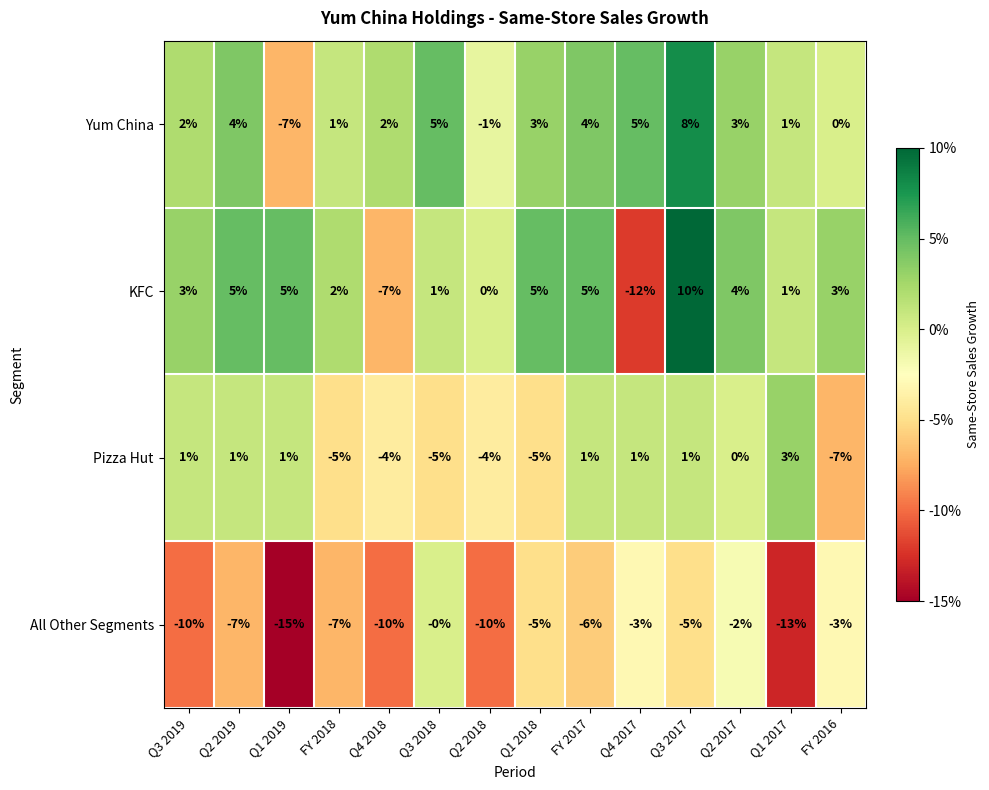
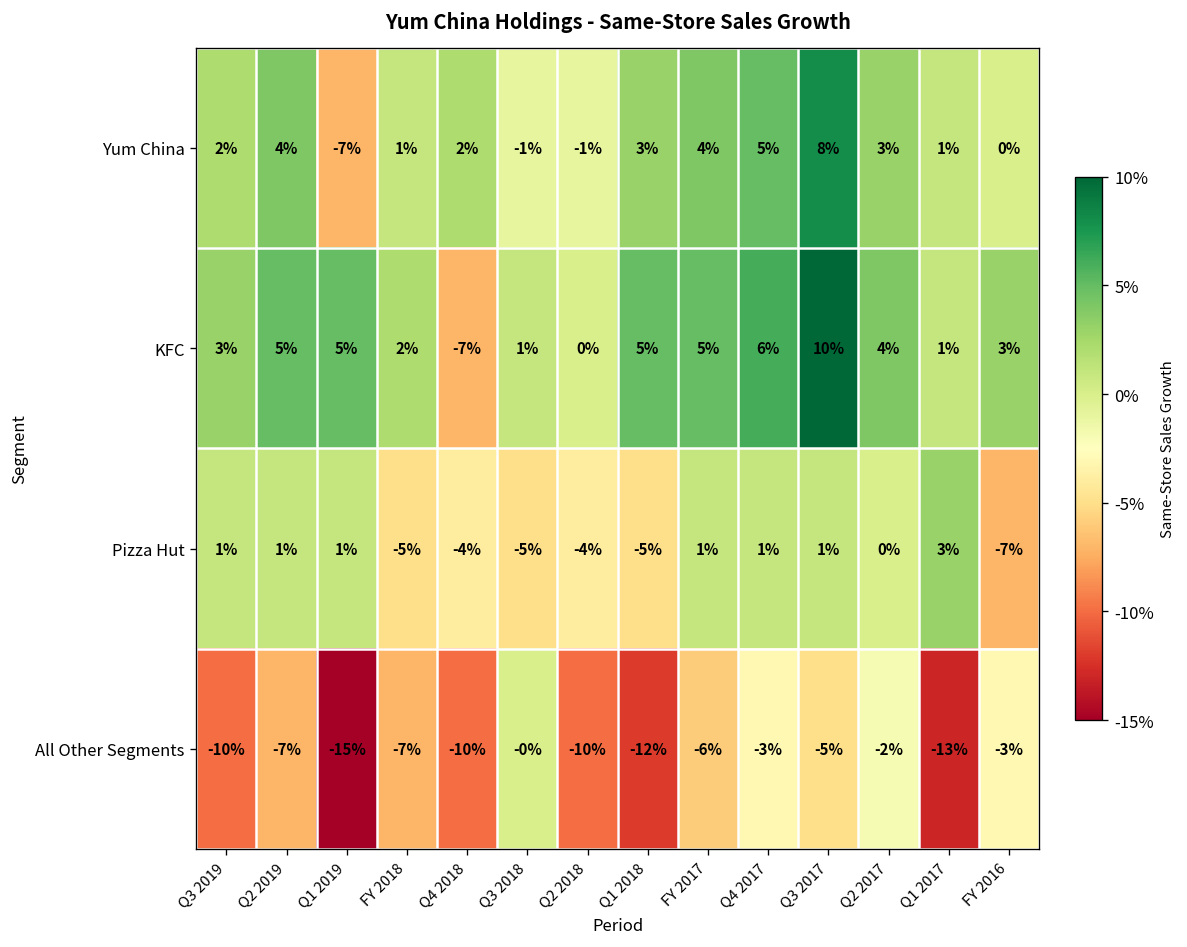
Yum China, Q3 2018: 5% -> -1%
KFC, Q4 2017: -12% -> 6%
All Other Segments, Q1 2018: -5% -> -12%
